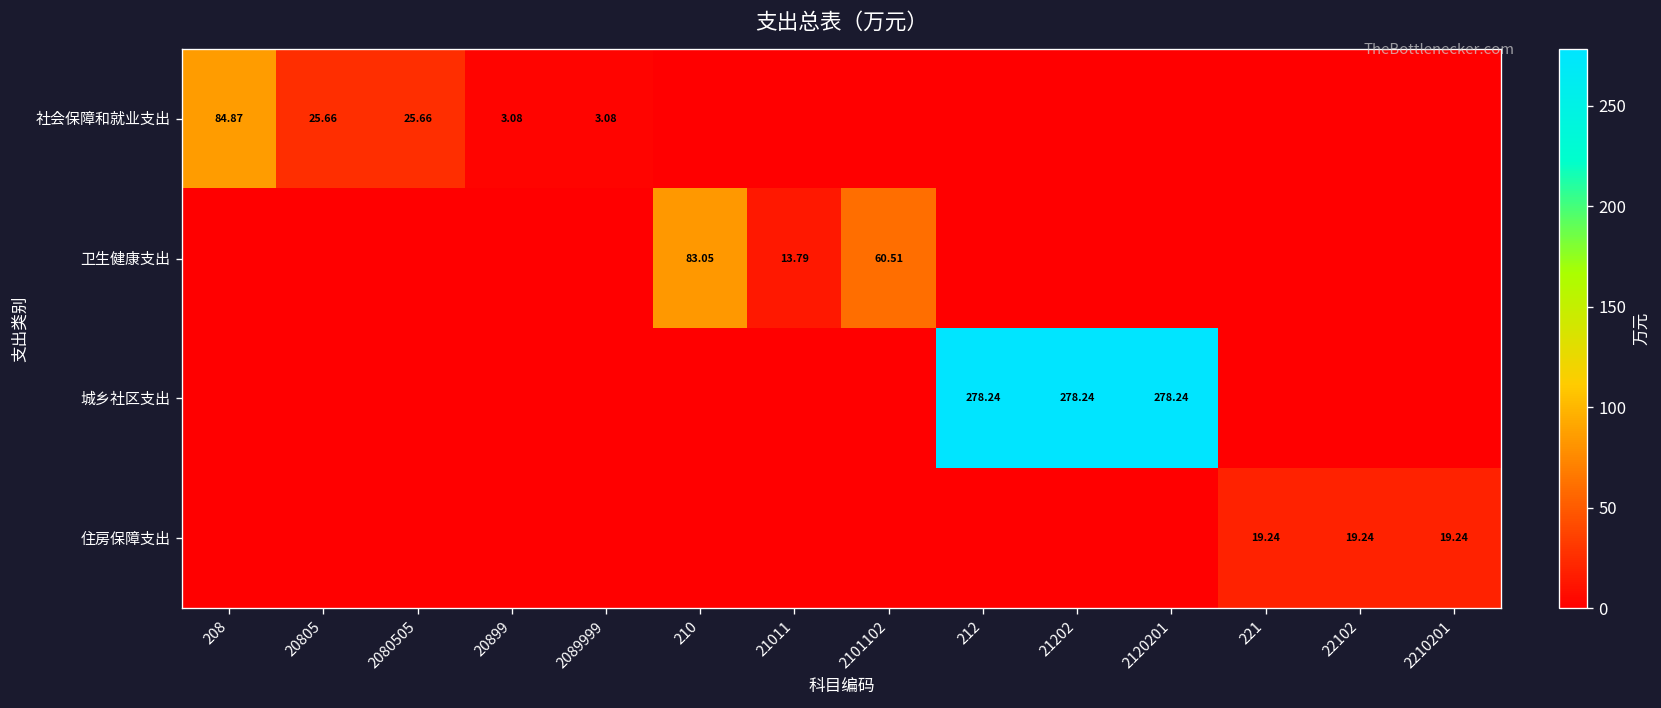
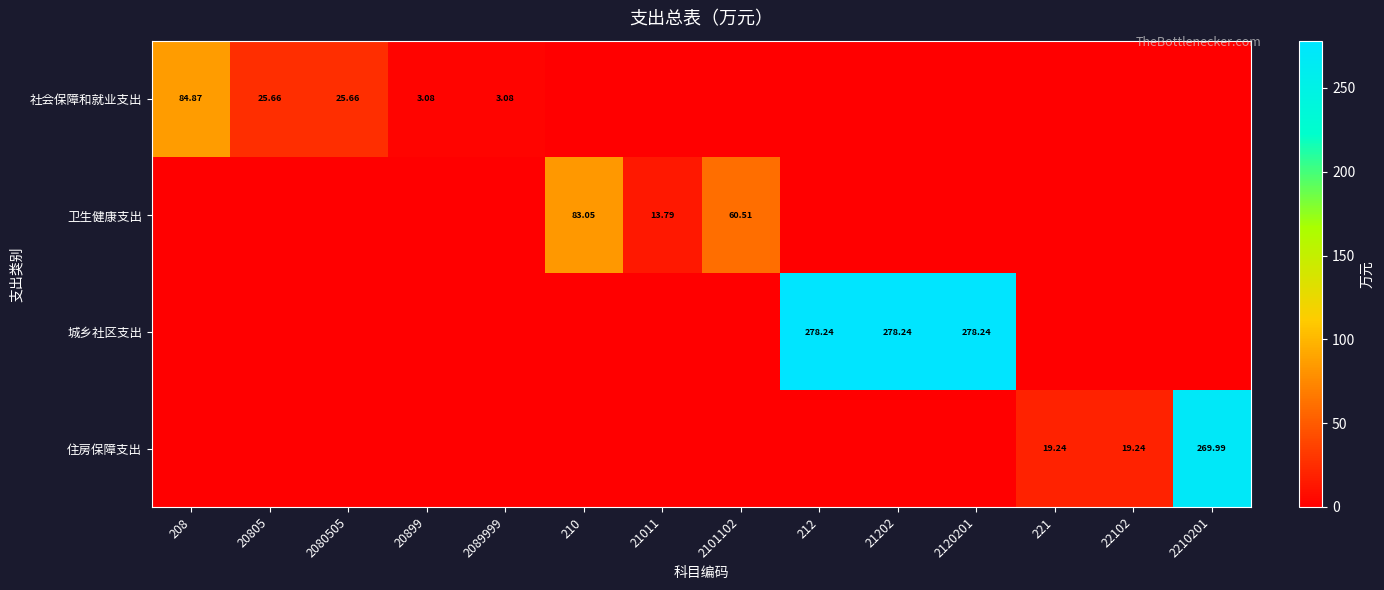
住房保障支出, 2210201: 19.24 -> 269.99
